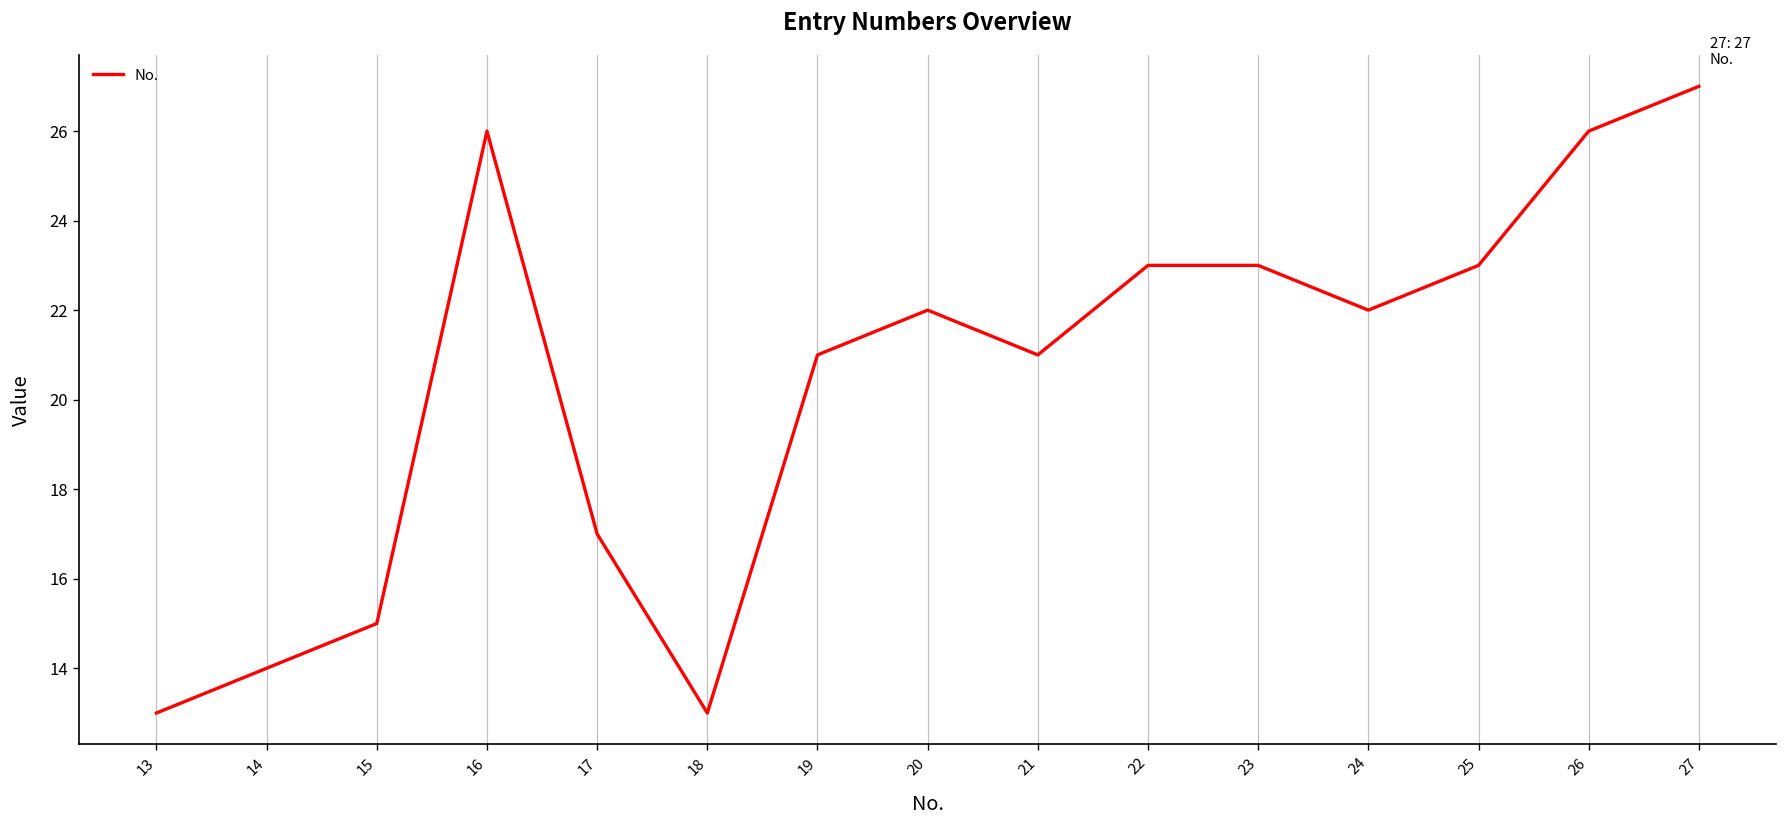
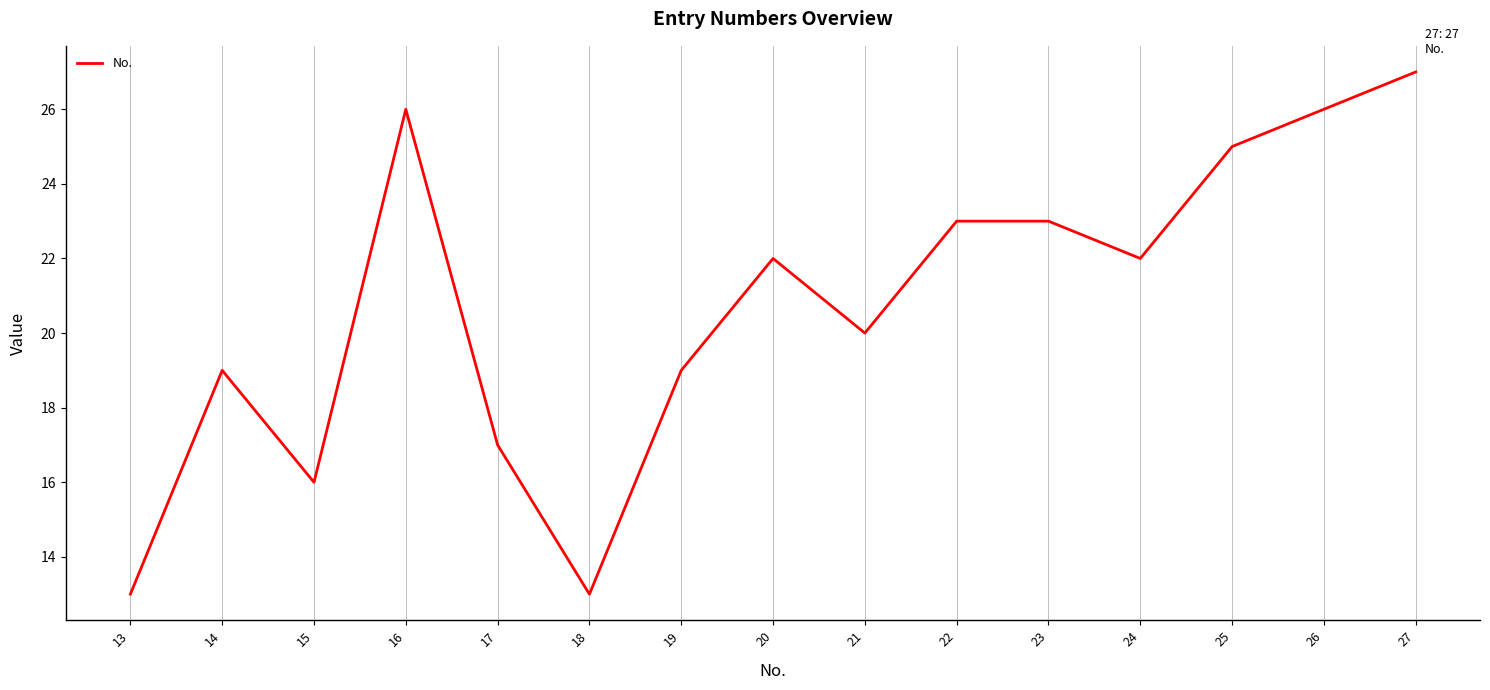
14: 14 -> 19
15: 15 -> 16
19: 21 -> 19
21: 21 -> 20
25: 23 -> 25
